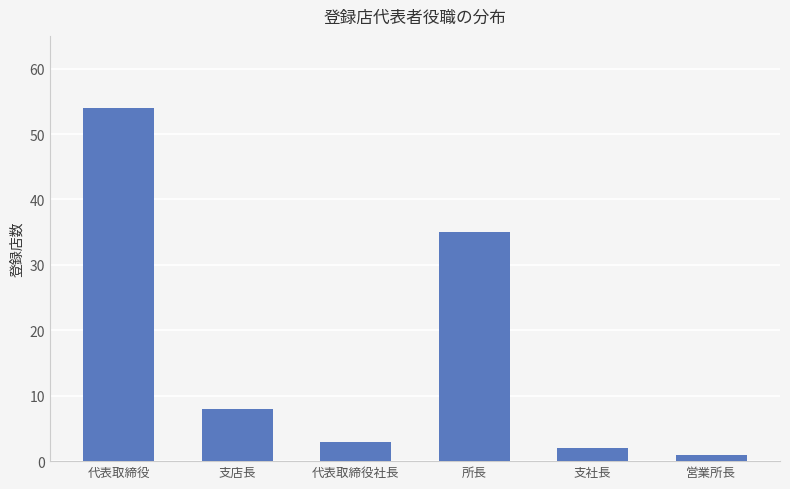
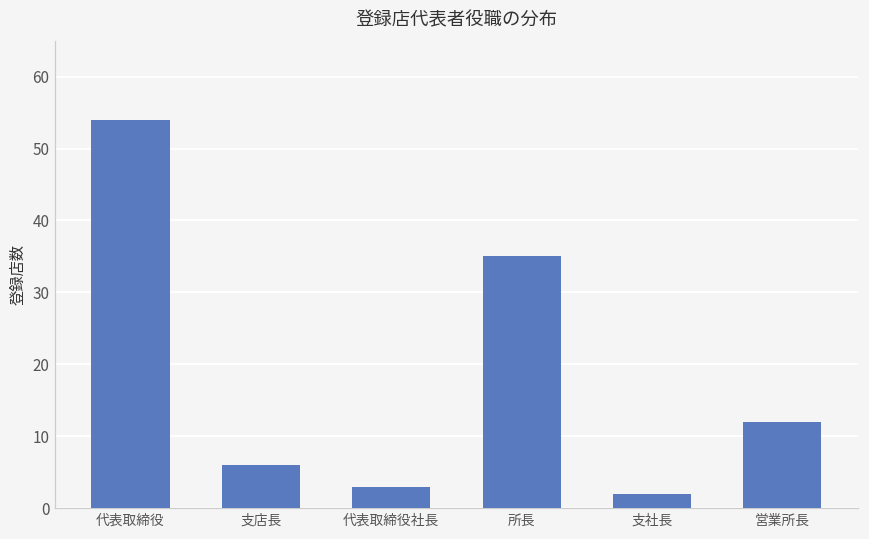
支店長: 8 -> 6
営業所長: 1 -> 12
